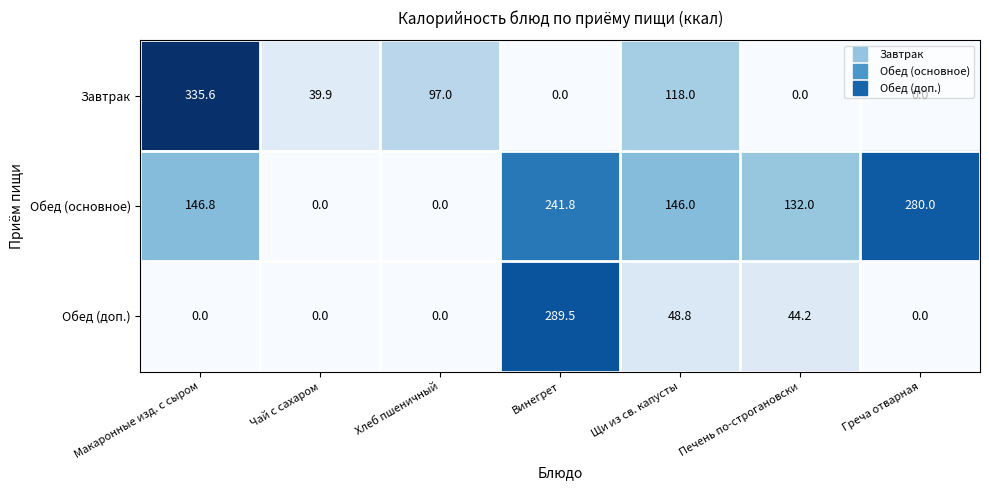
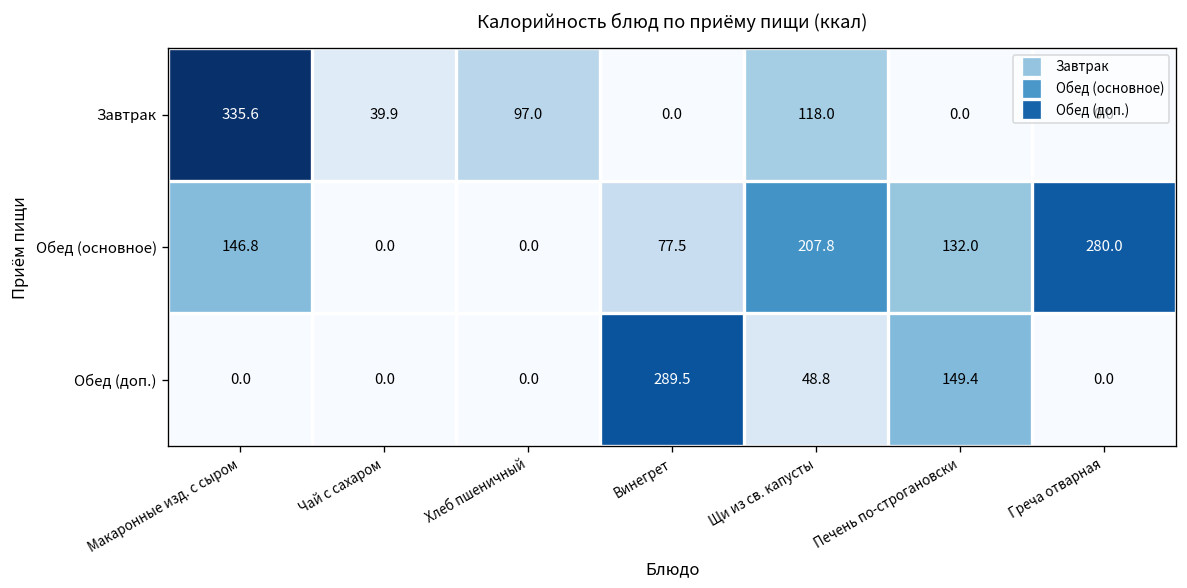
Обед (основное), Винегрет: 241.8 -> 77.5
Обед (основное), Щи из св. капусты: 146.0 -> 207.8
Обед (доп.), Печень по-строгановски: 44.2 -> 149.4
